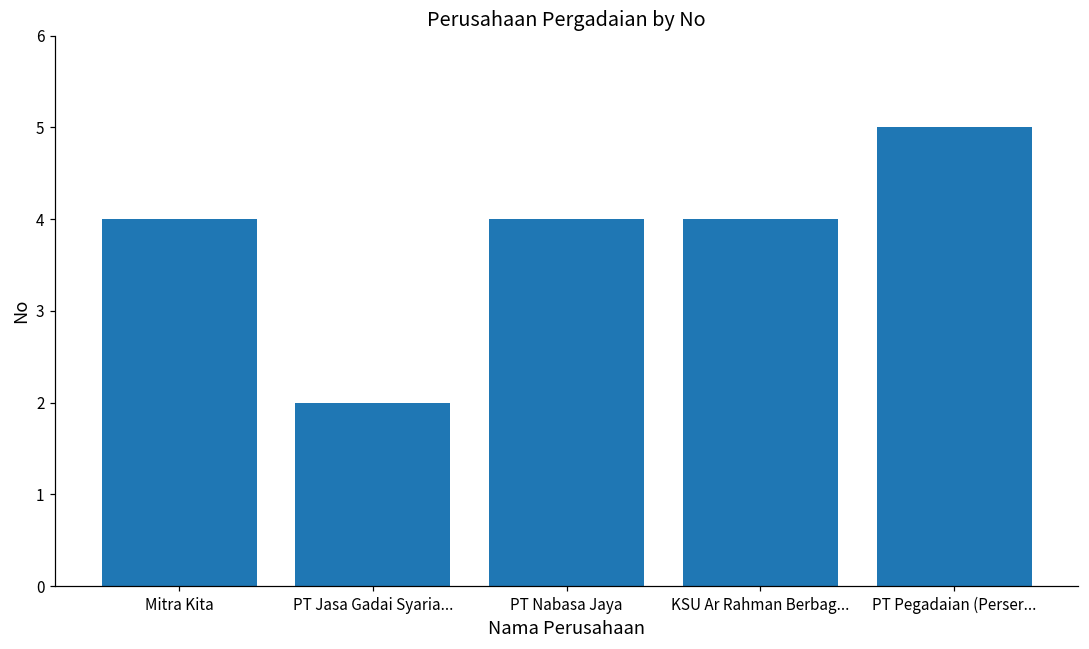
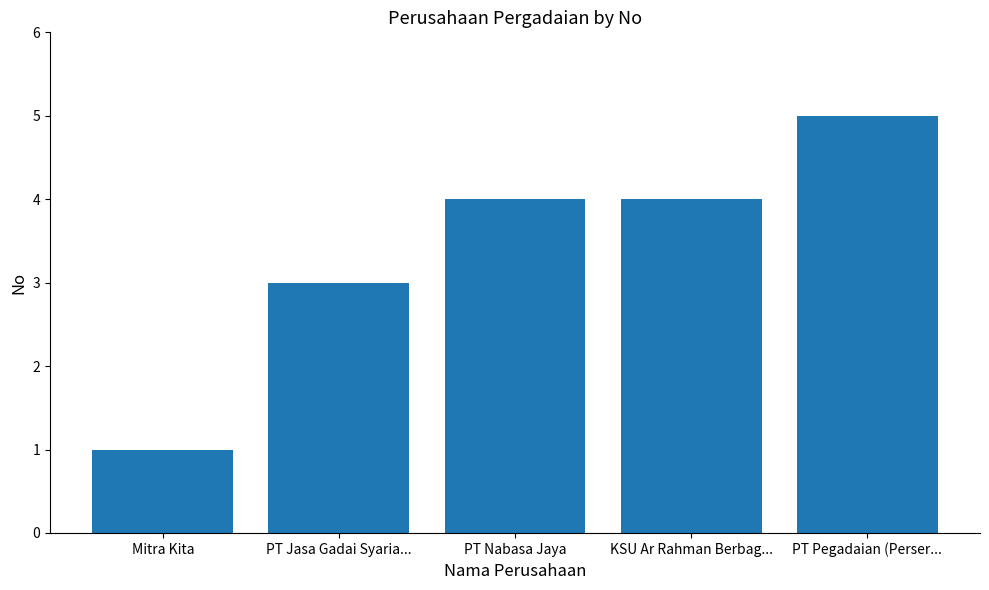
Mitra Kita: 4 -> 1
PT Jasa Gadai Syaria...: 2 -> 3
